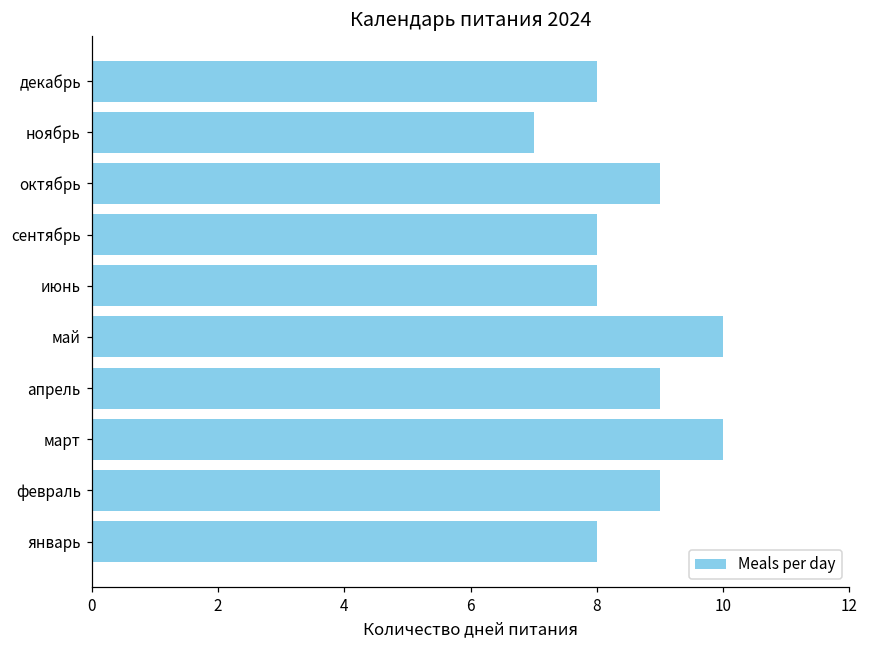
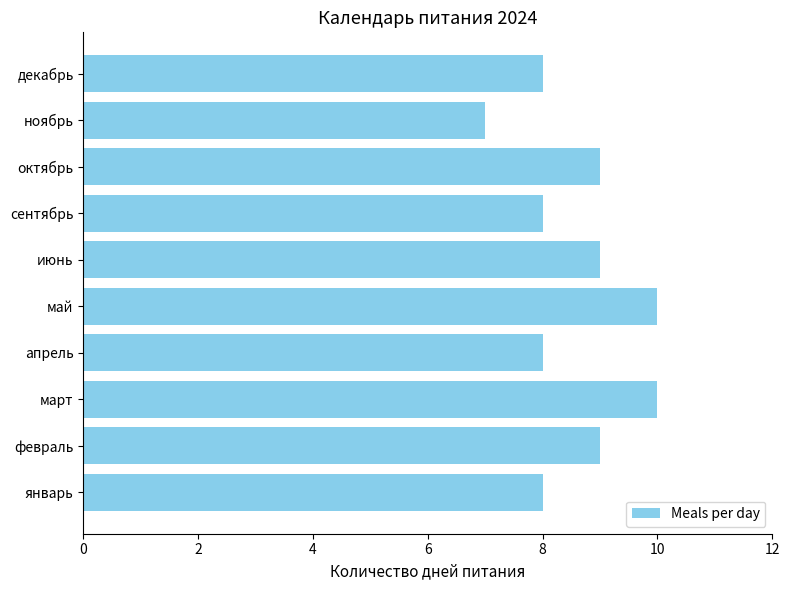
июнь: 8 -> 9
апрель: 9 -> 8
